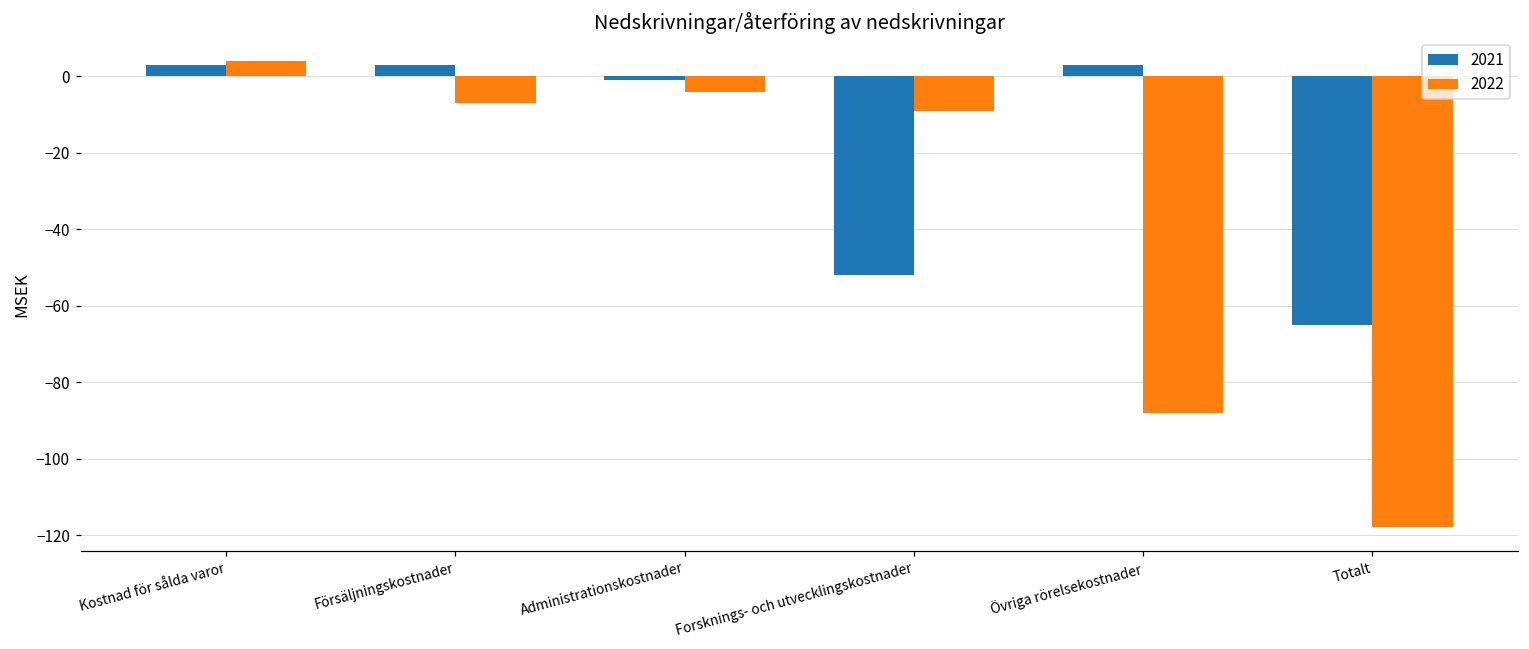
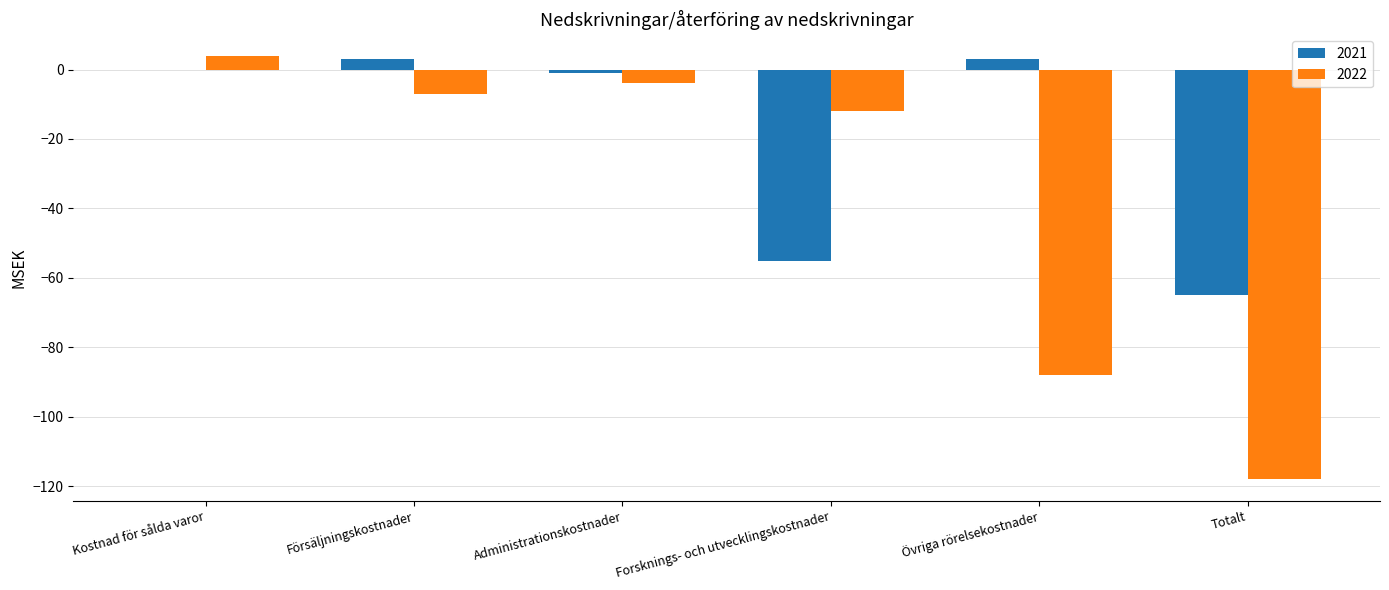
2021, Kostnad för sålda varor: 3 -> 0
2021, Forsknings- och utvecklingskostnader: -52 -> -55
2022, Forsknings- och utvecklingskostnader: -9 -> -12
